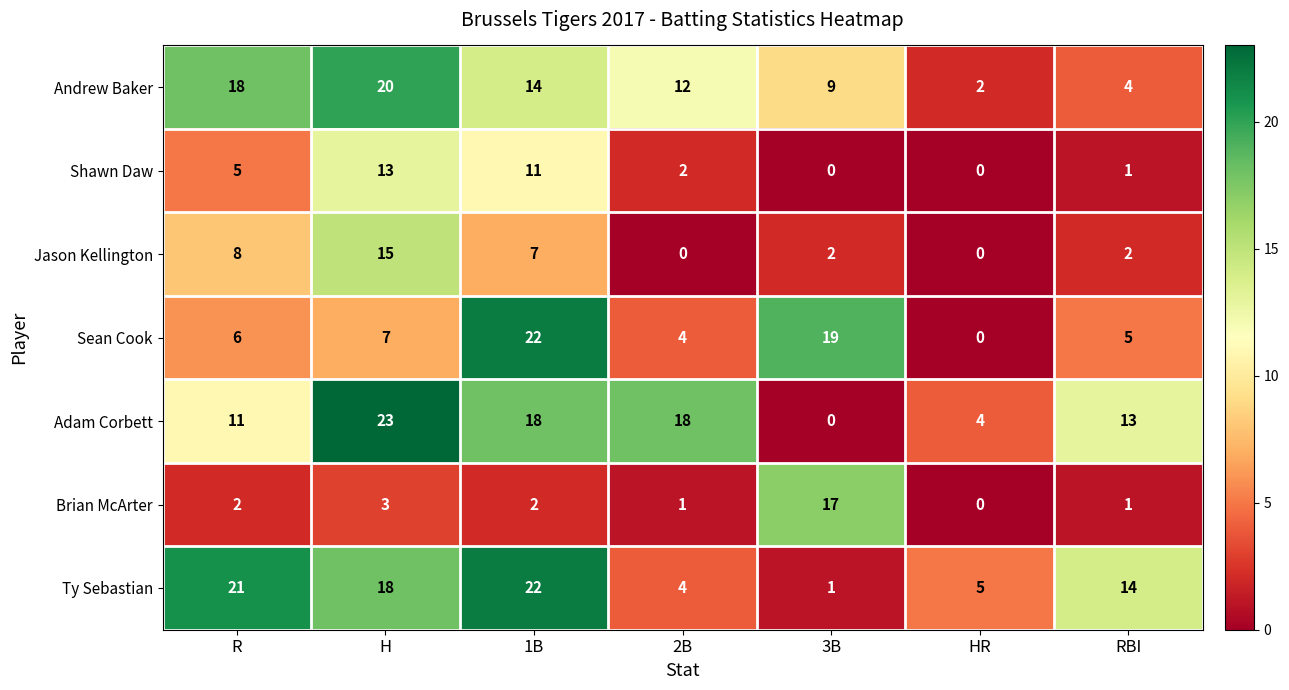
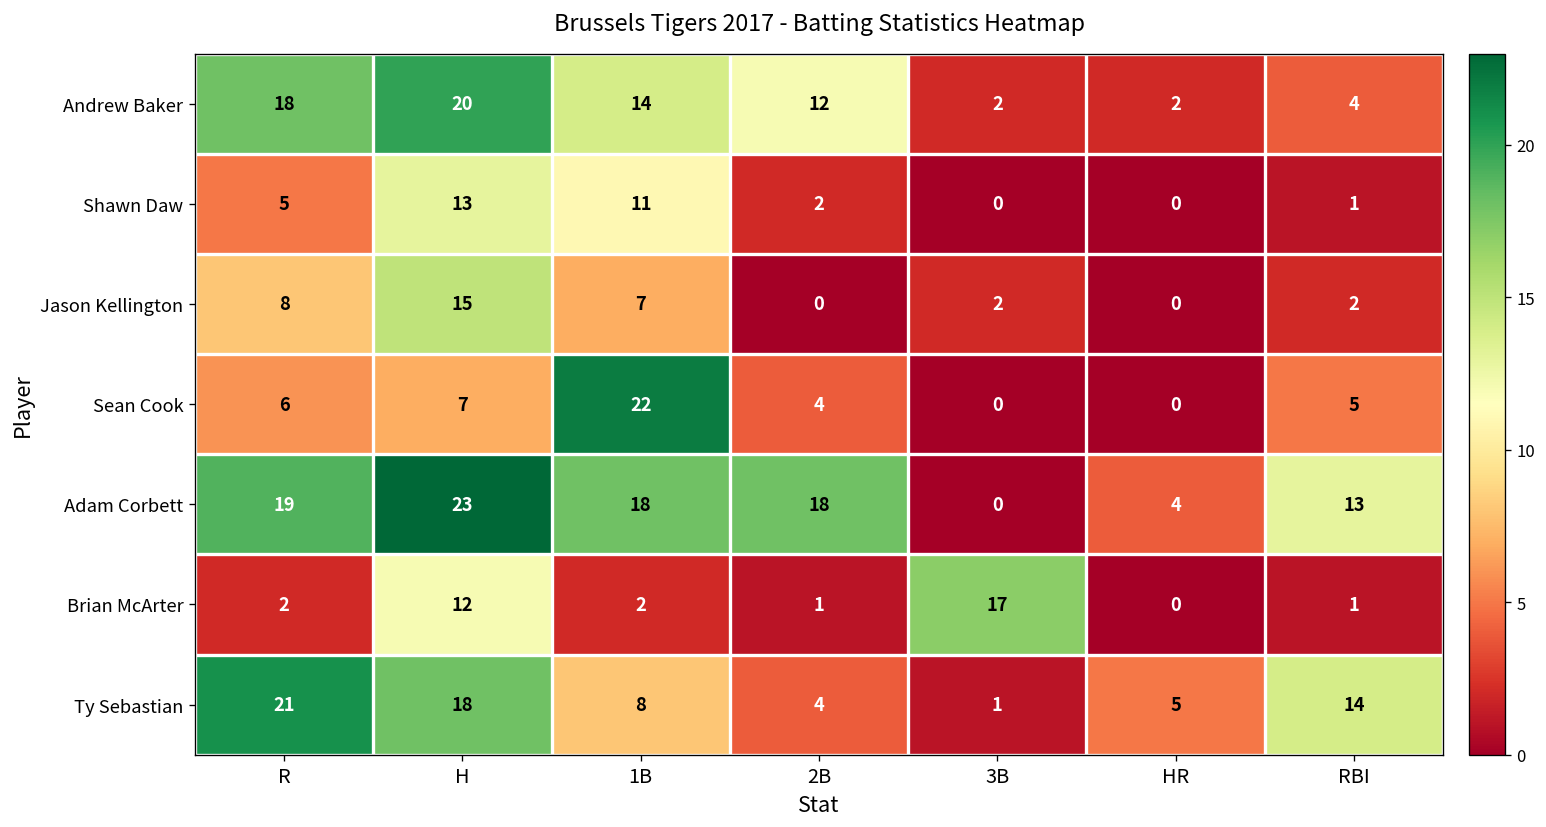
Andrew Baker, 3B: 9 -> 2
Sean Cook, 3B: 19 -> 0
Adam Corbett, R: 11 -> 19
Brian McArter, H: 3 -> 12
Ty Sebastian, 1B: 22 -> 8
